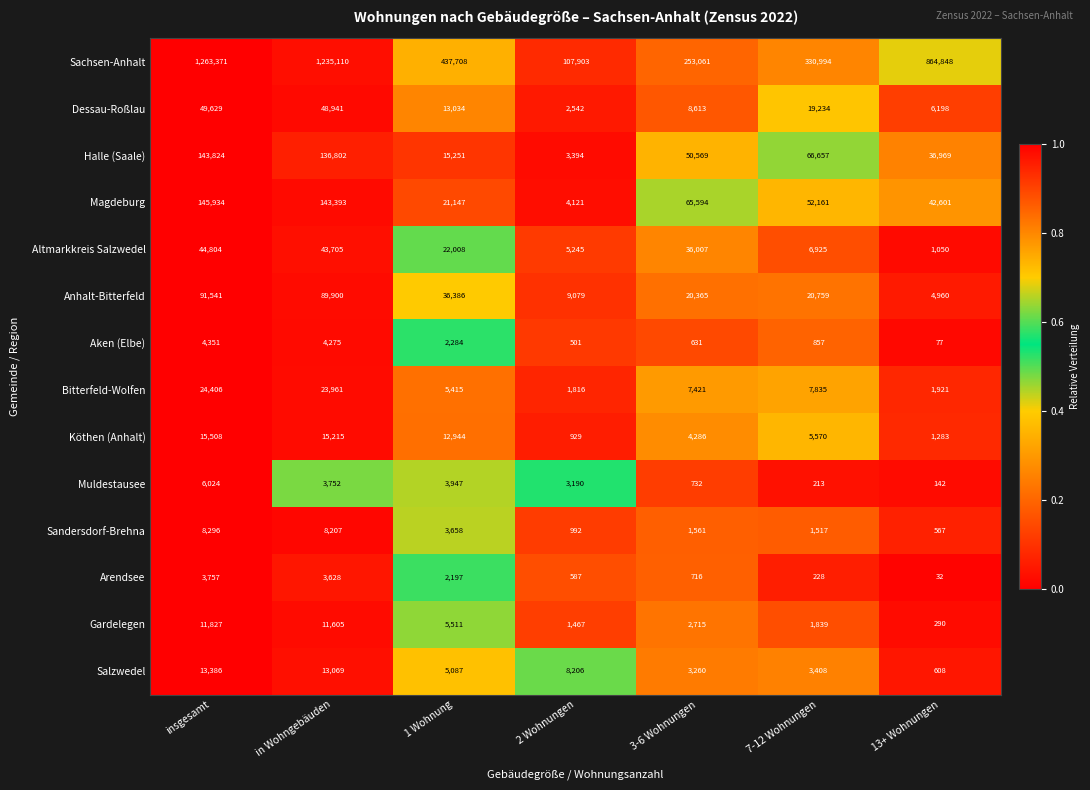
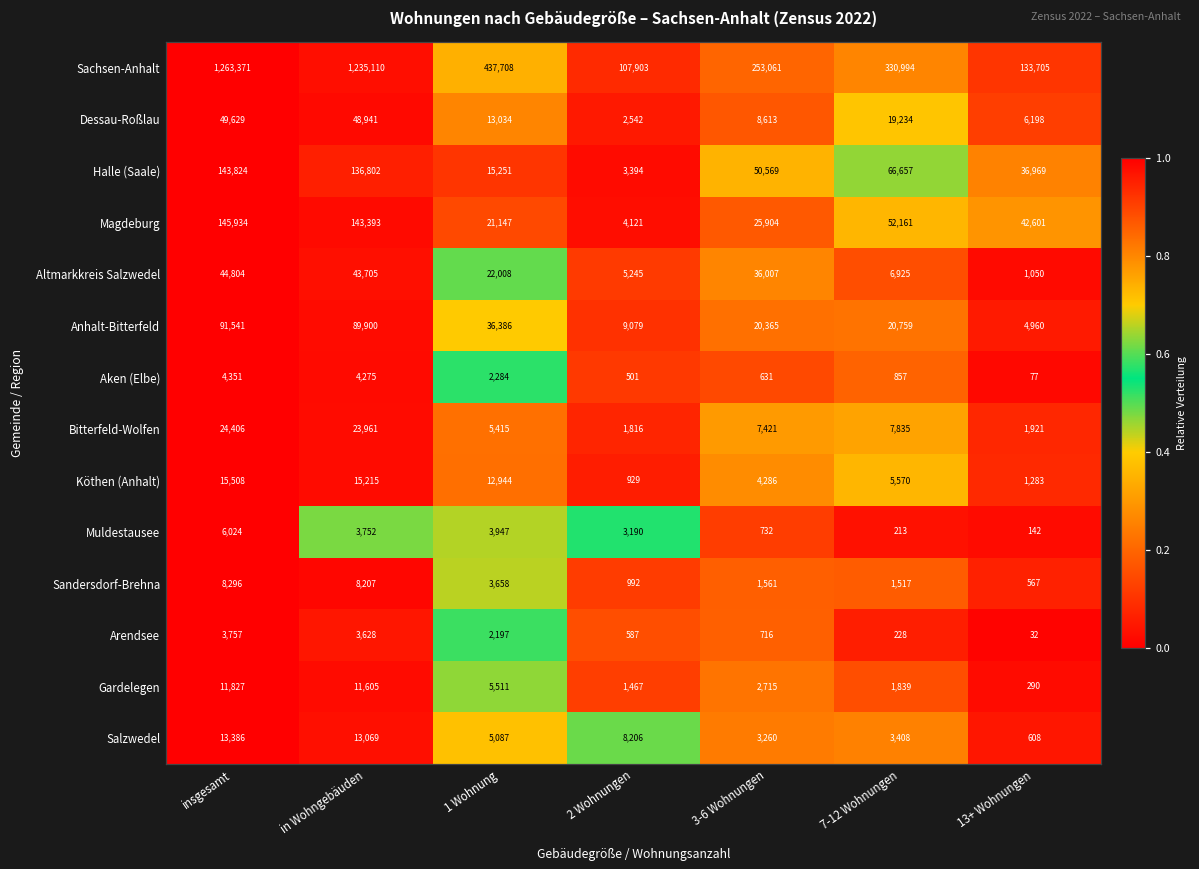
Sachsen-Anhalt, 13+ Wohnungen: 864,848 -> 133,705
Magdeburg, 3-6 Wohnungen: 65,594 -> 25,904
